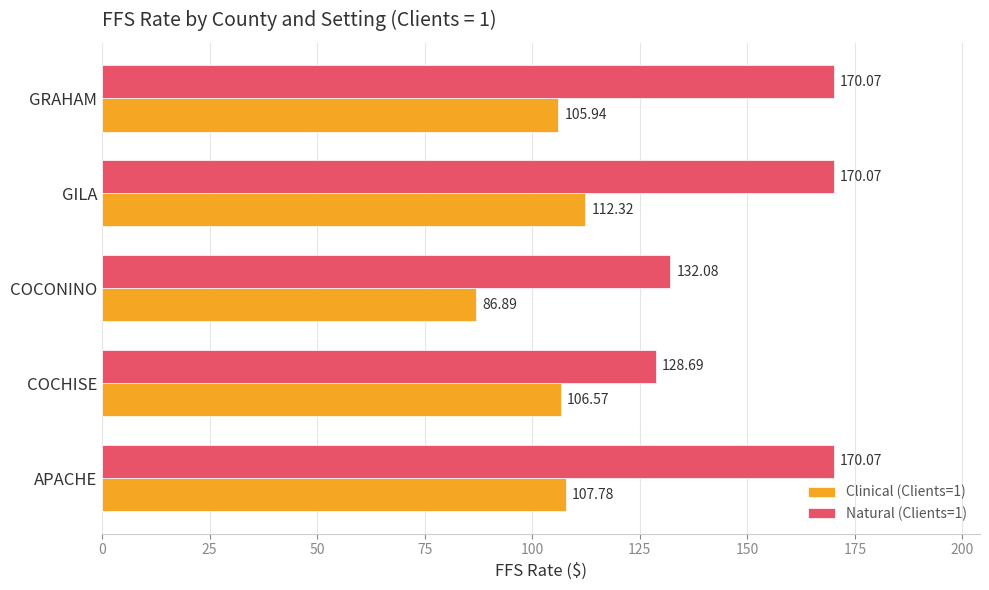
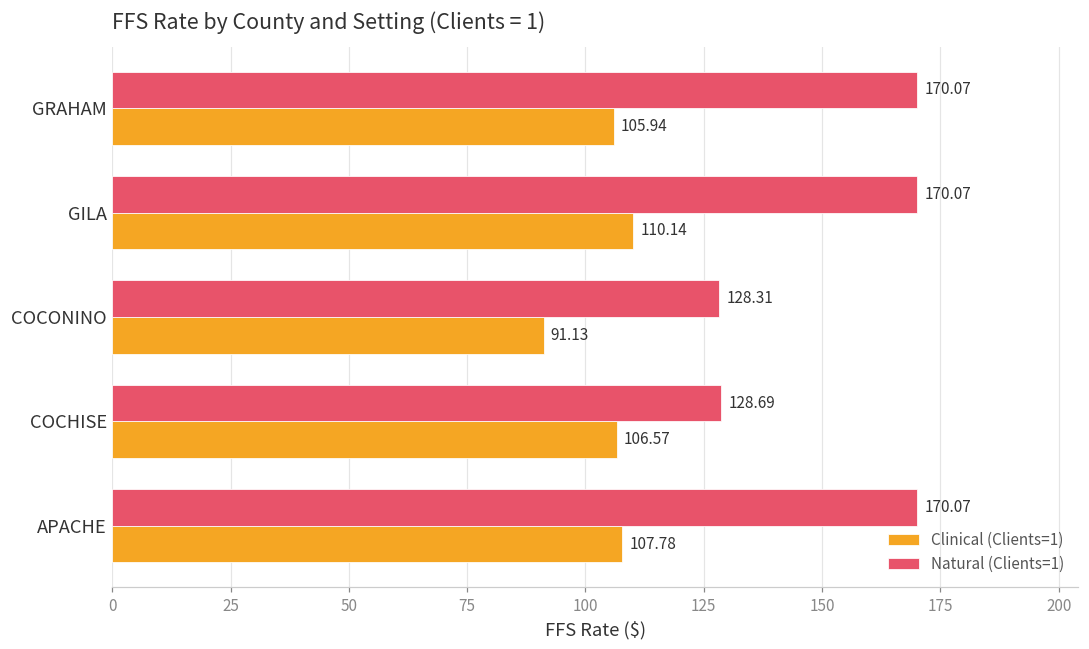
Clinical (Clients=1), GILA: 112.32 -> 110.14
Natural (Clients=1), COCONINO: 132.08 -> 128.31
Clinical (Clients=1), COCONINO: 86.89 -> 91.13
